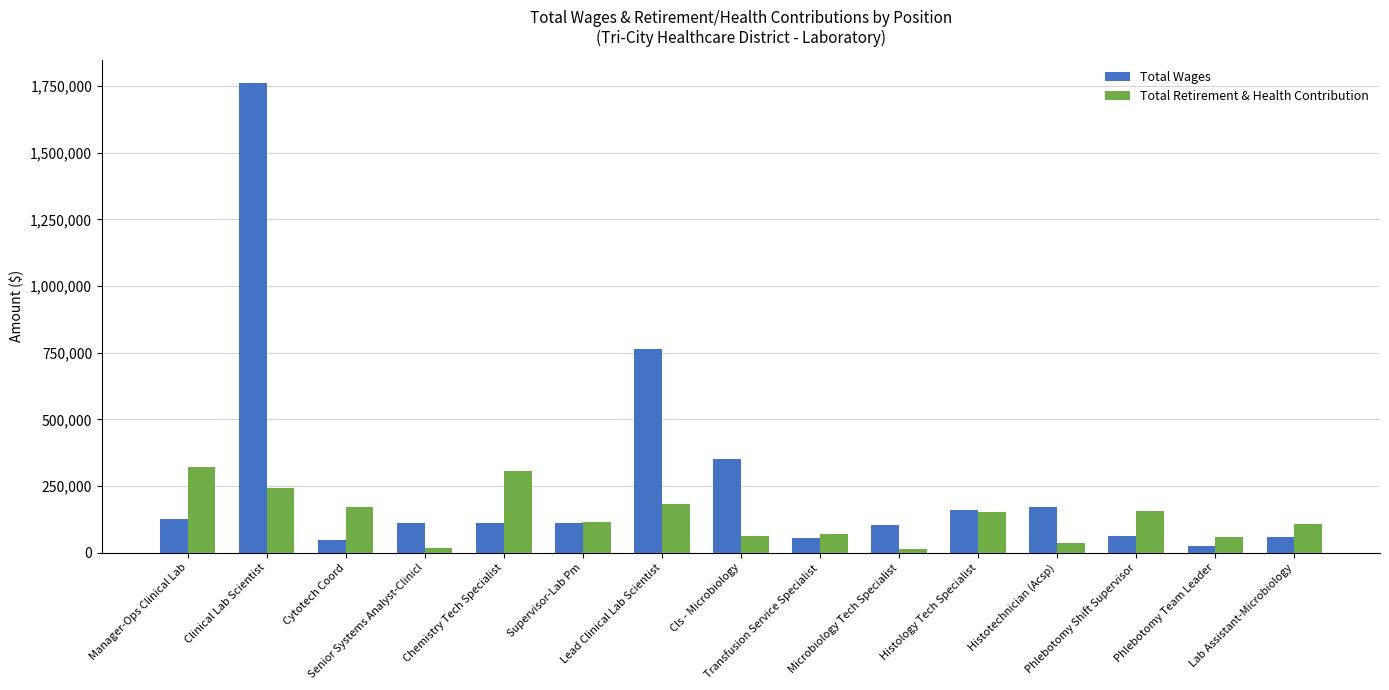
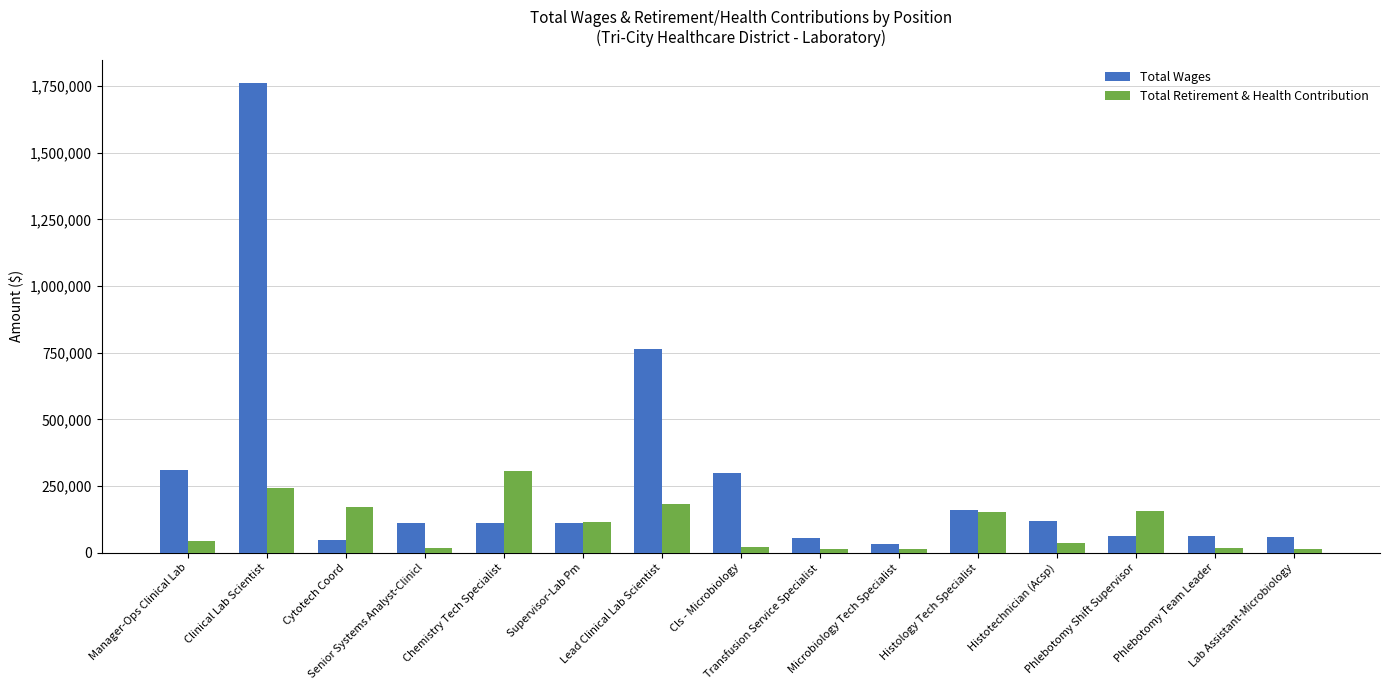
Total Wages, Manager-Ops Clinical Lab: 120,000 -> 310,000
Total Retirement & Health Contribution, Manager-Ops Clinical Lab: 320,000 -> 40,000
Total Wages, Cls - Microbiology: 350,000 -> 300,000
Total Retirement & Health Contribution, Cls - Microbiology: 60,000 -> 20,000
Total Retirement & Health Contribution, Transfusion Service Specialist: 70,000 -> 10,000
Total Wages, Microbiology Tech Specialist: 100,000 -> 30,000
Total Wages, Histotechnician (Acsp): 170,000 -> 120,000
Total Wages, Phlebotomy Team Leader: 30,000 -> 60,000
Total Retirement & Health Contribution, Phlebotomy Team Leader: 60,000 -> 20,000
Total Retirement & Health Contribution, Lab Assistant-Microbiology: 110,000 -> 10,000
